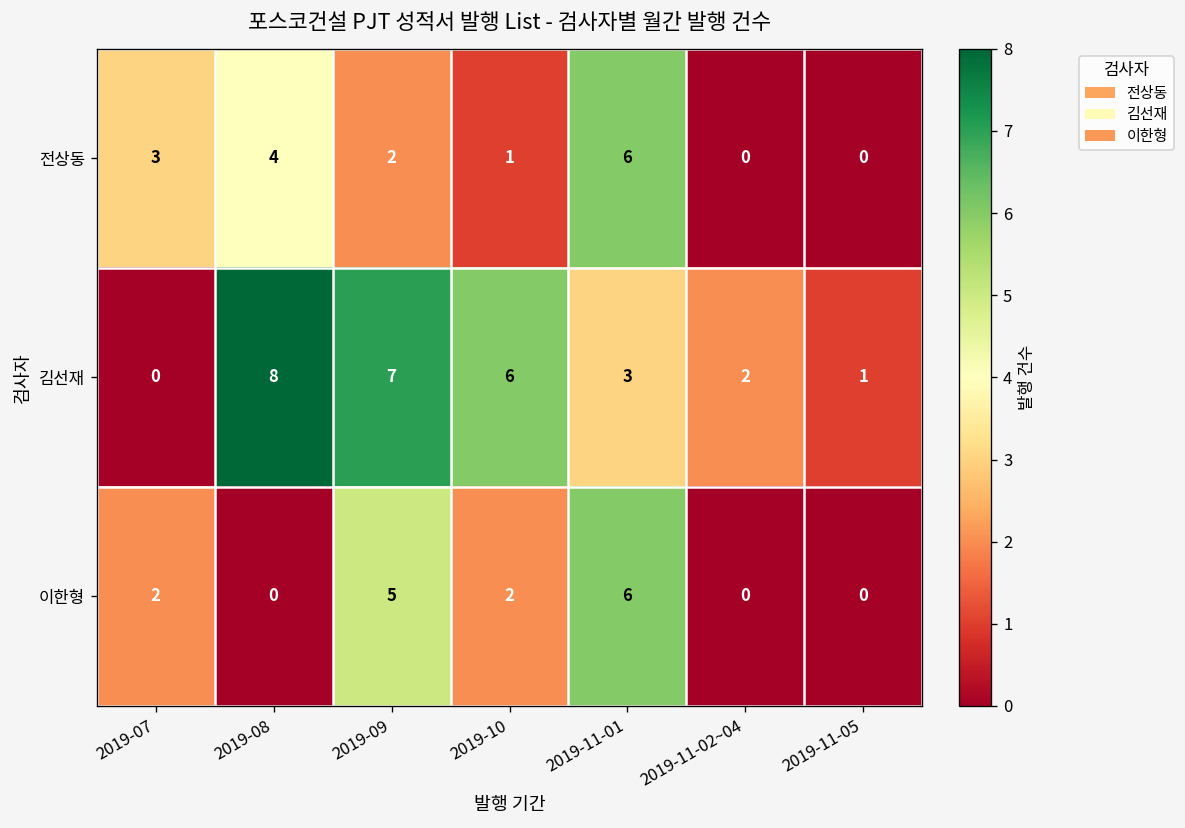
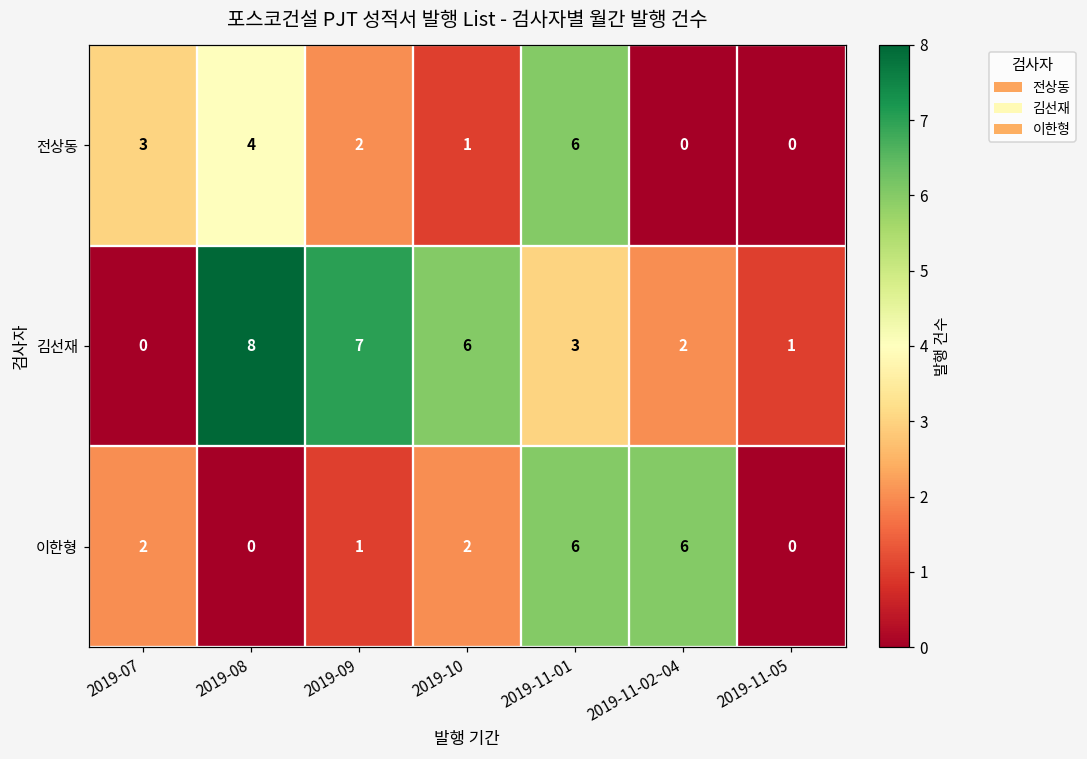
이한형, 2019-09: 5 -> 1
이한형, 2019-11-02~04: 0 -> 6
